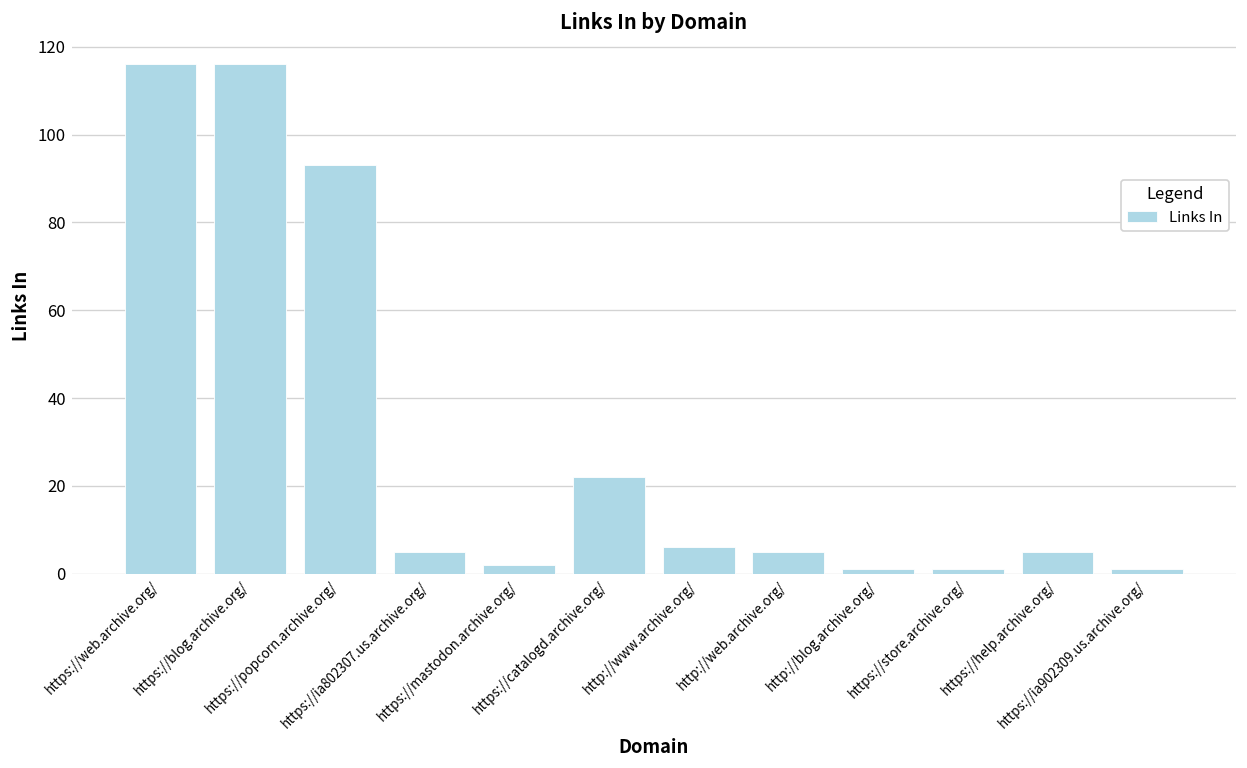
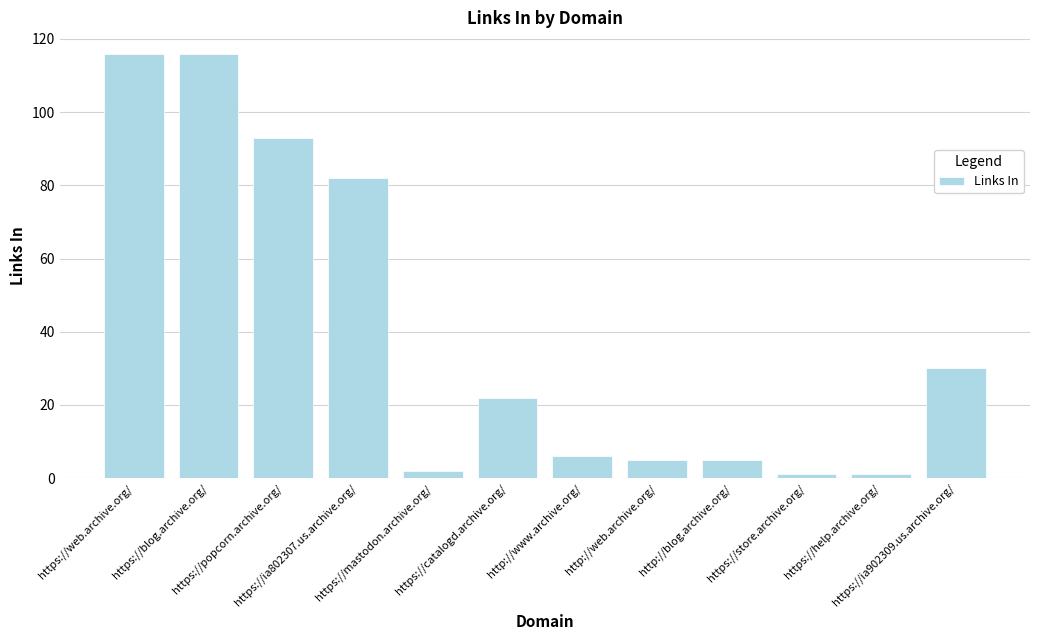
https://ia802307.us.archive.org/: 5 -> 82
http://blog.archive.org/: 1 -> 5
https://help.archive.org/: 5 -> 1
https://ia902309.us.archive.org/: 1 -> 30
